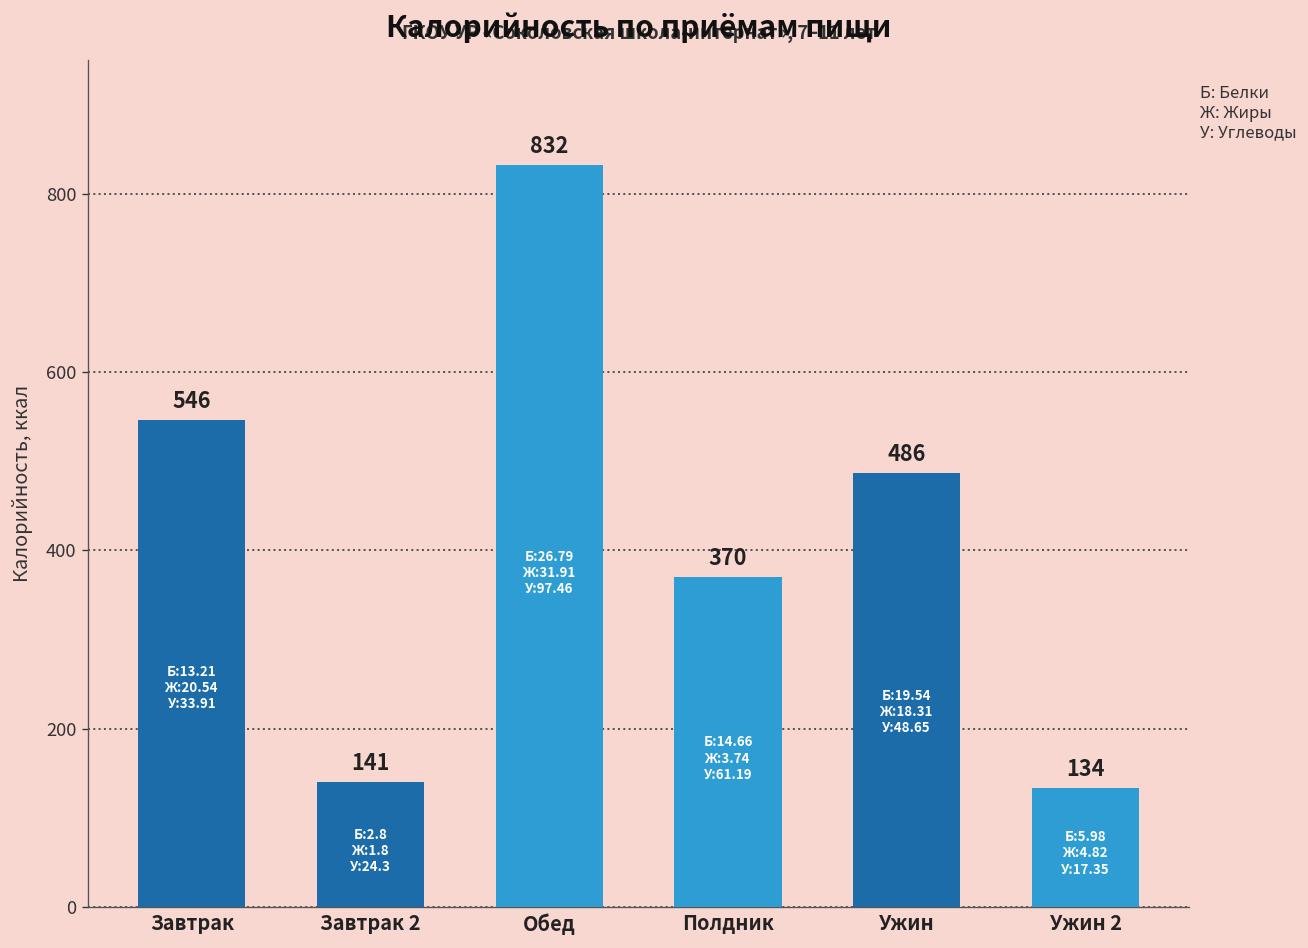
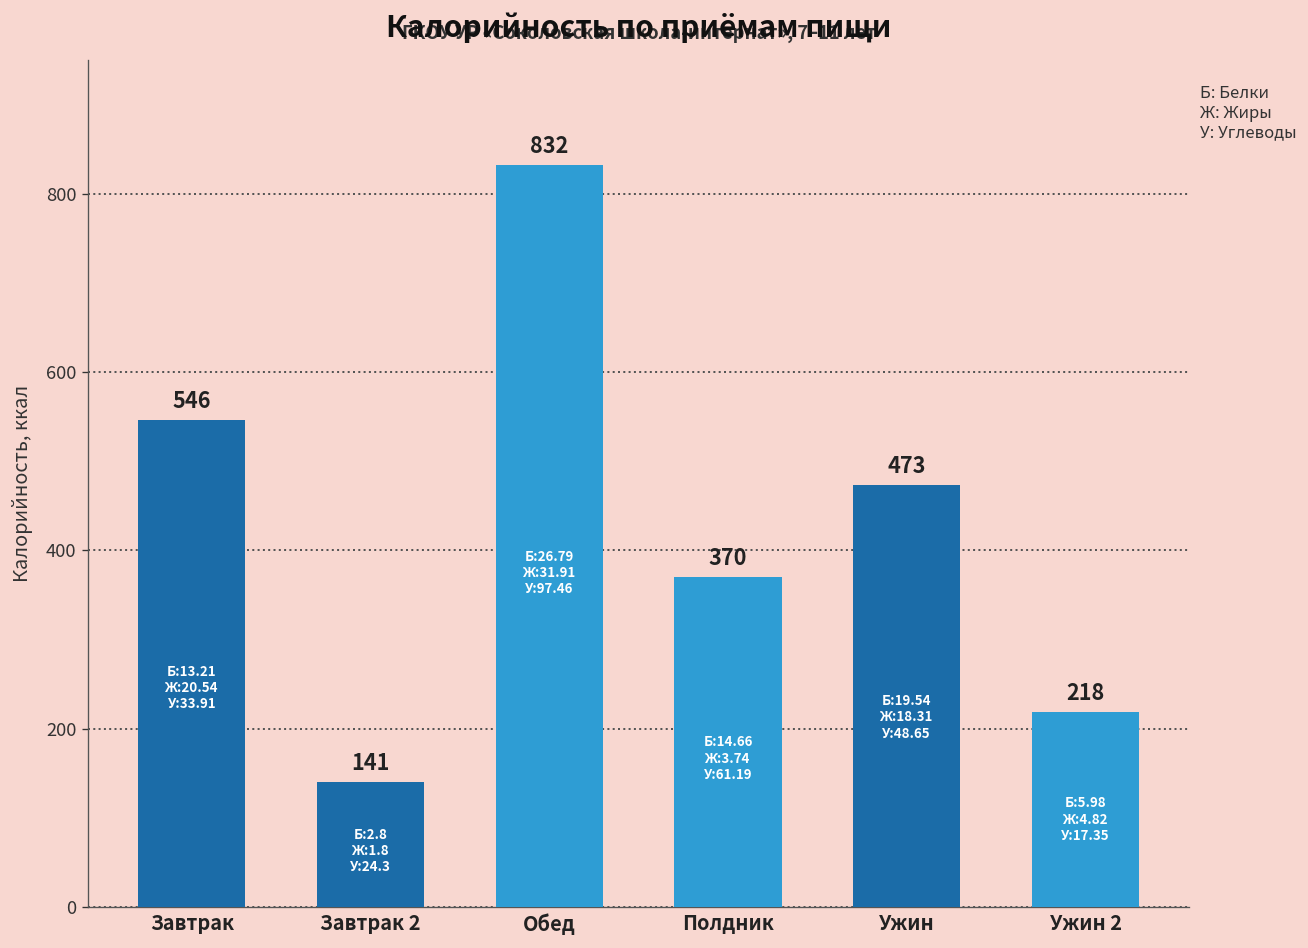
Ужин: 486 -> 473
Ужин 2: 134 -> 218
